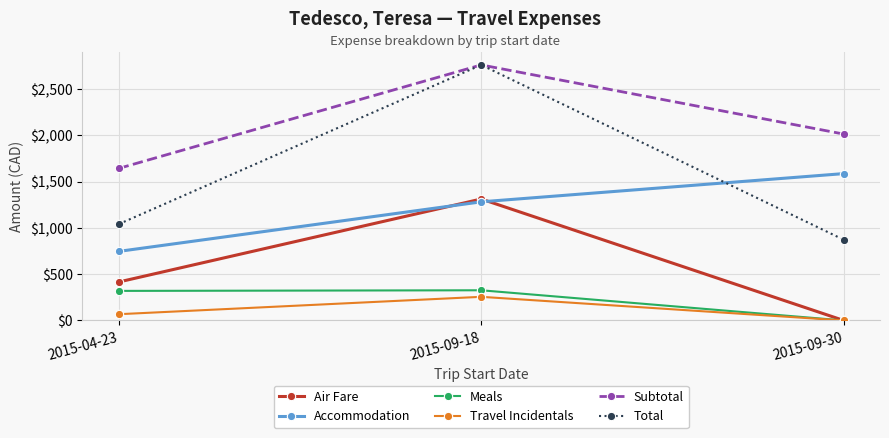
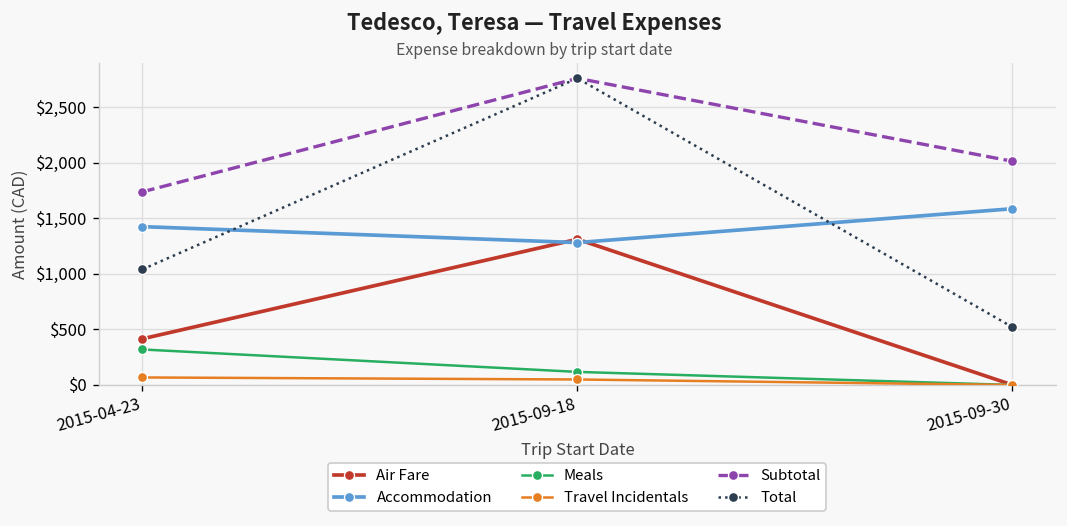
Accommodation, 2015-04-23: $700 -> $1,400
Subtotal, 2015-04-23: $1,600 -> $1,700
Meals, 2015-09-18: $300 -> $100
Travel Incidentals, 2015-09-18: $300 -> $0
Total, 2015-09-30: $900 -> $500
